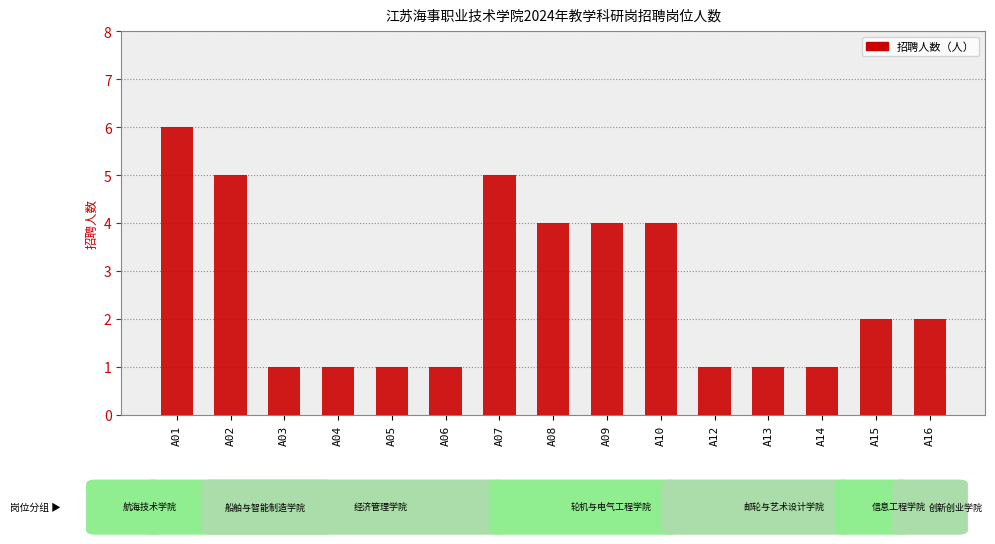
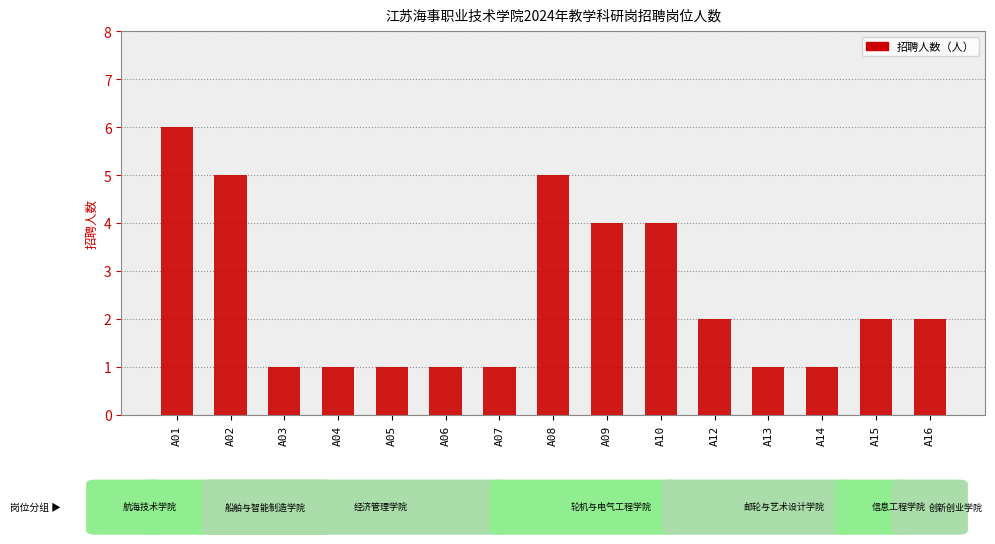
A07: 5 -> 1
A08: 4 -> 5
A12: 1 -> 2
